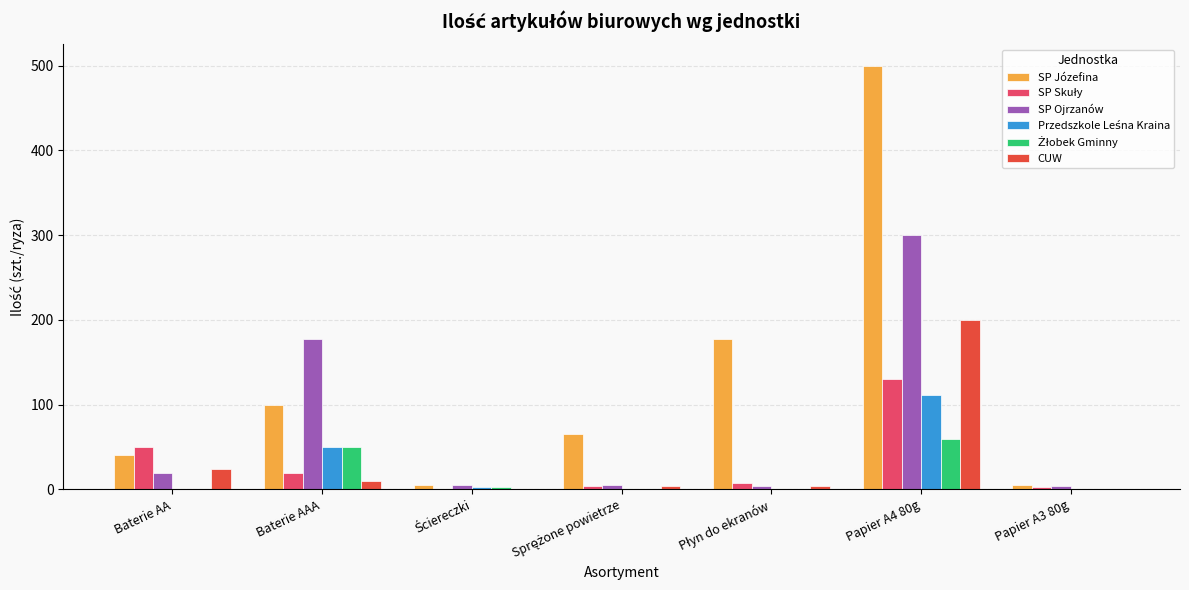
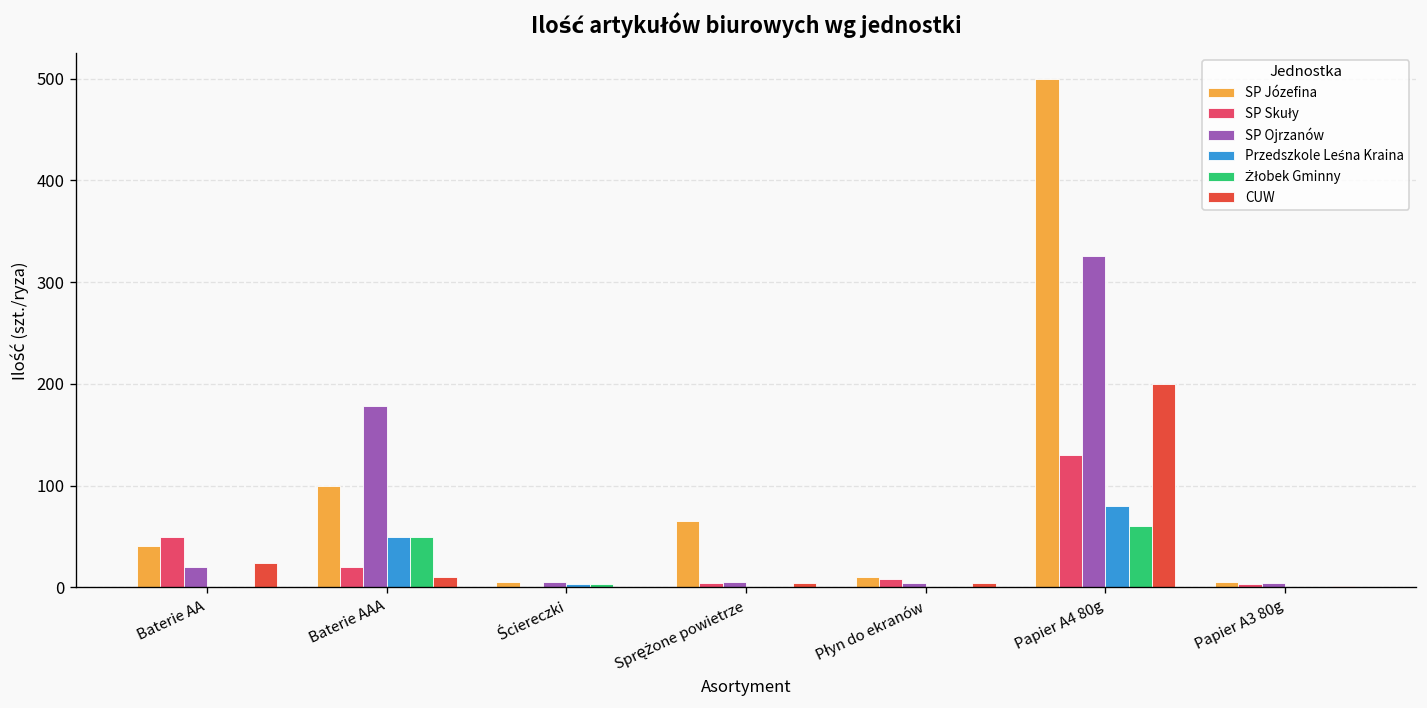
SP Józefina, Płyn do ekranów: 180 -> 10
SP Ojrzanów, Papier A4 80g: 300 -> 330
Przedszkole Leśna Kraina, Papier A4 80g: 110 -> 80
